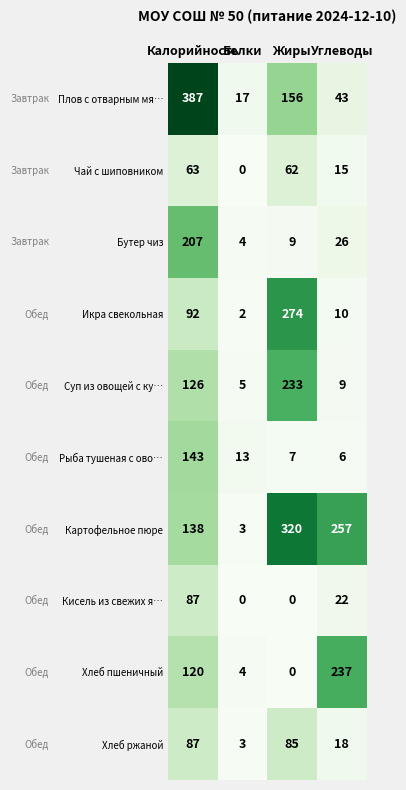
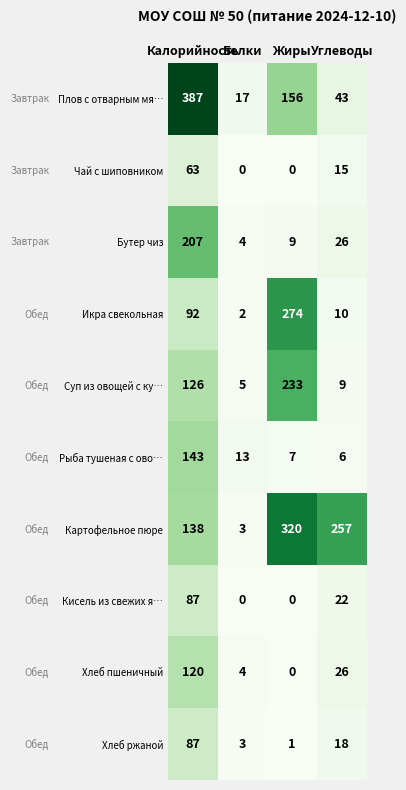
Чай с шиповником, Жиры: 62 -> 0
Хлеб пшеничный, Углеводы: 237 -> 26
Хлеб ржаной, Жиры: 85 -> 1
